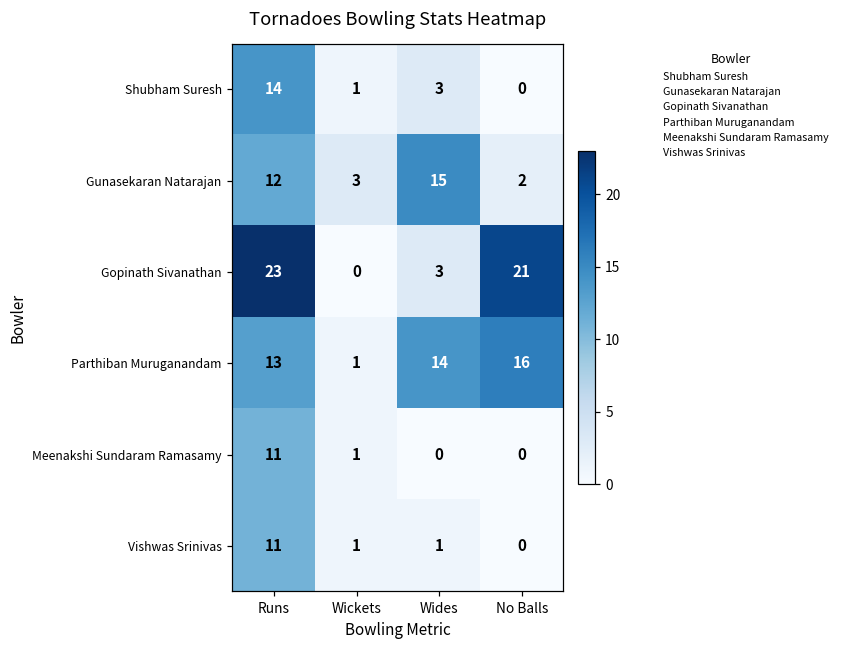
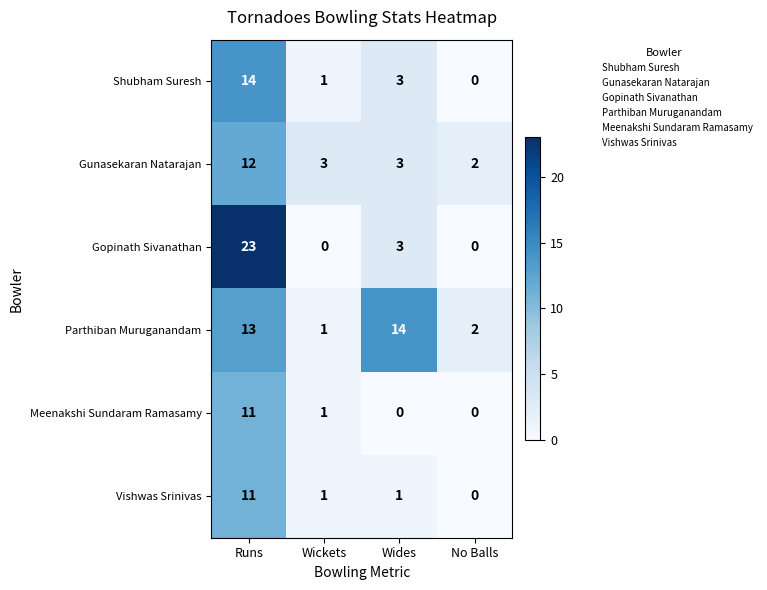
Gunasekaran Natarajan, Wides: 15 -> 3
Gopinath Sivanathan, No Balls: 21 -> 0
Parthiban Muruganandam, No Balls: 16 -> 2
